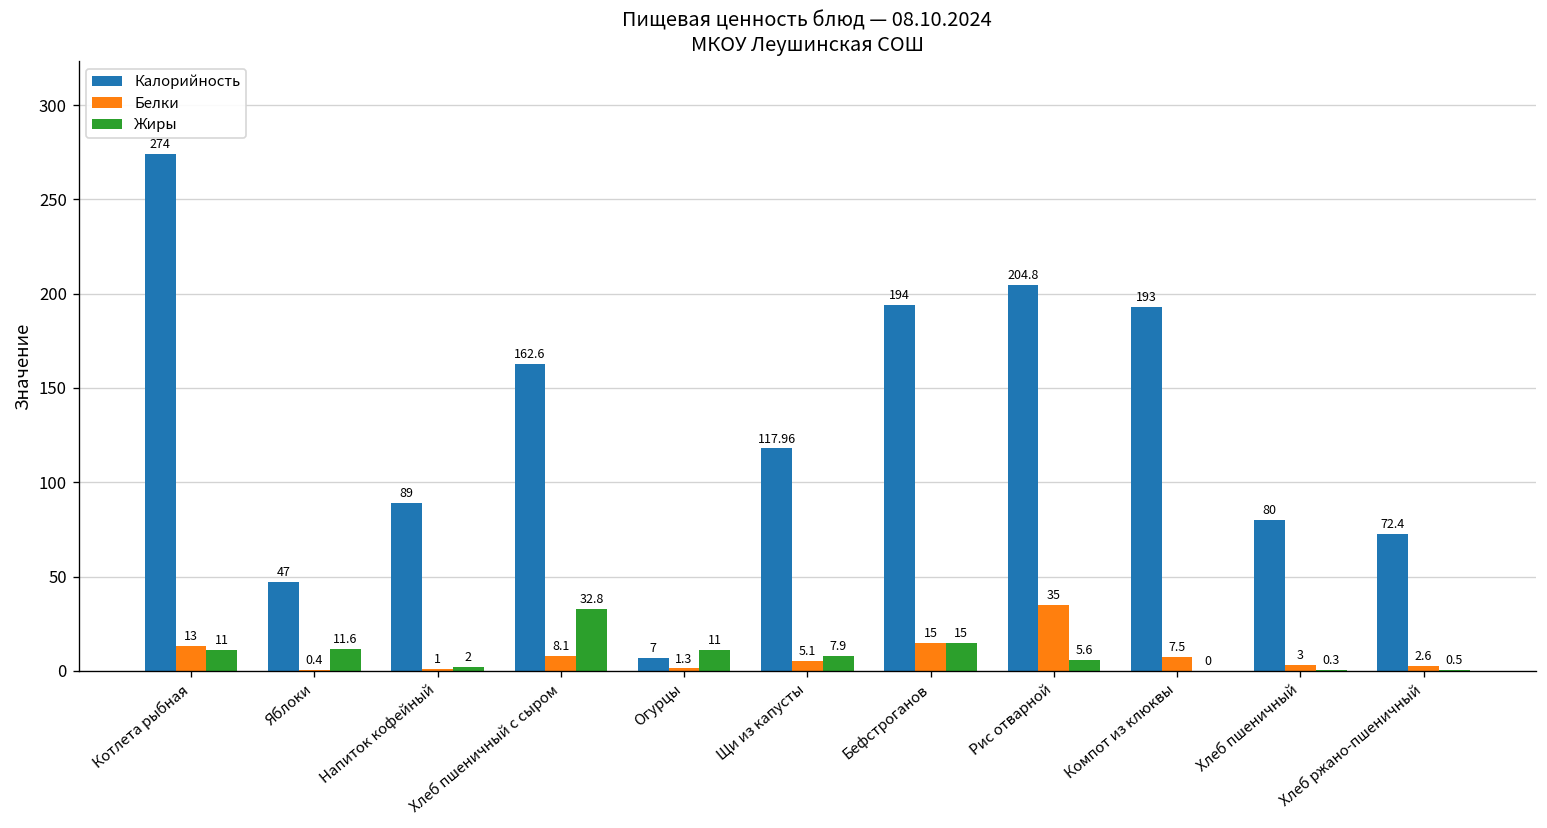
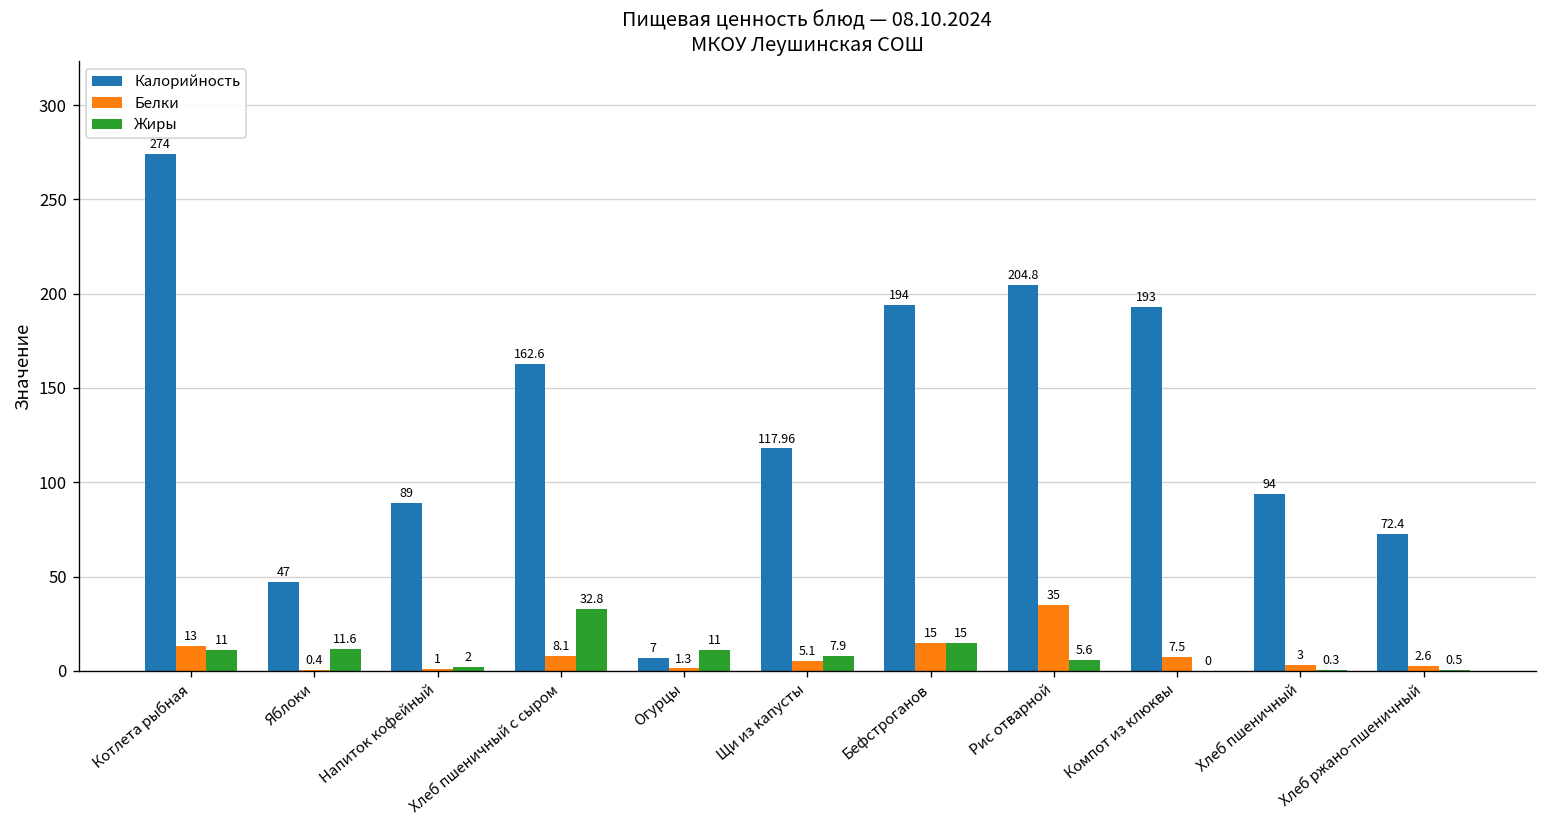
Калорийность, Хлеб пшеничный: 80 -> 94
